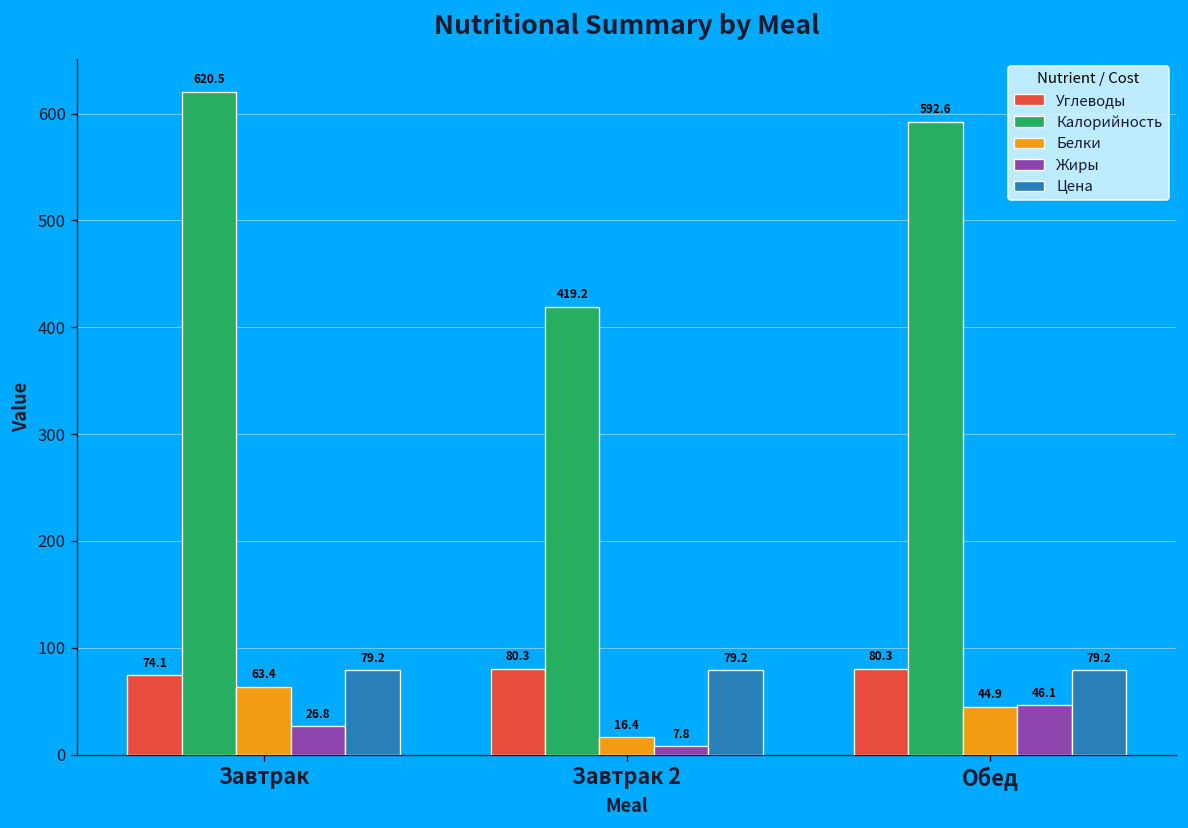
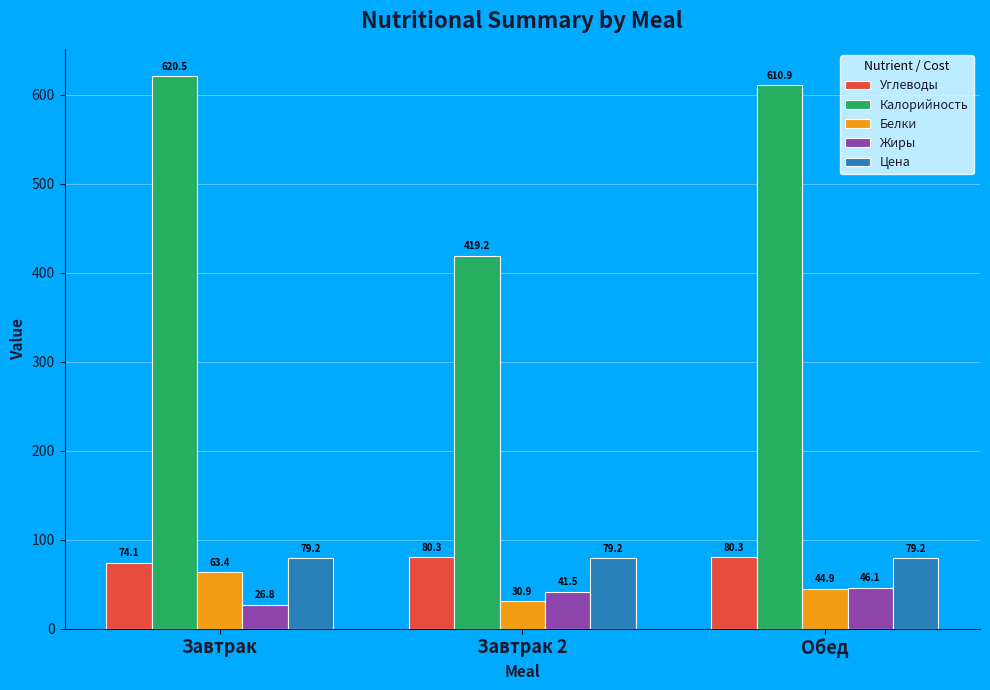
Белки, Завтрак 2: 16.4 -> 30.9
Жиры, Завтрак 2: 7.8 -> 41.5
Калорийность, Обед: 592.6 -> 610.9
